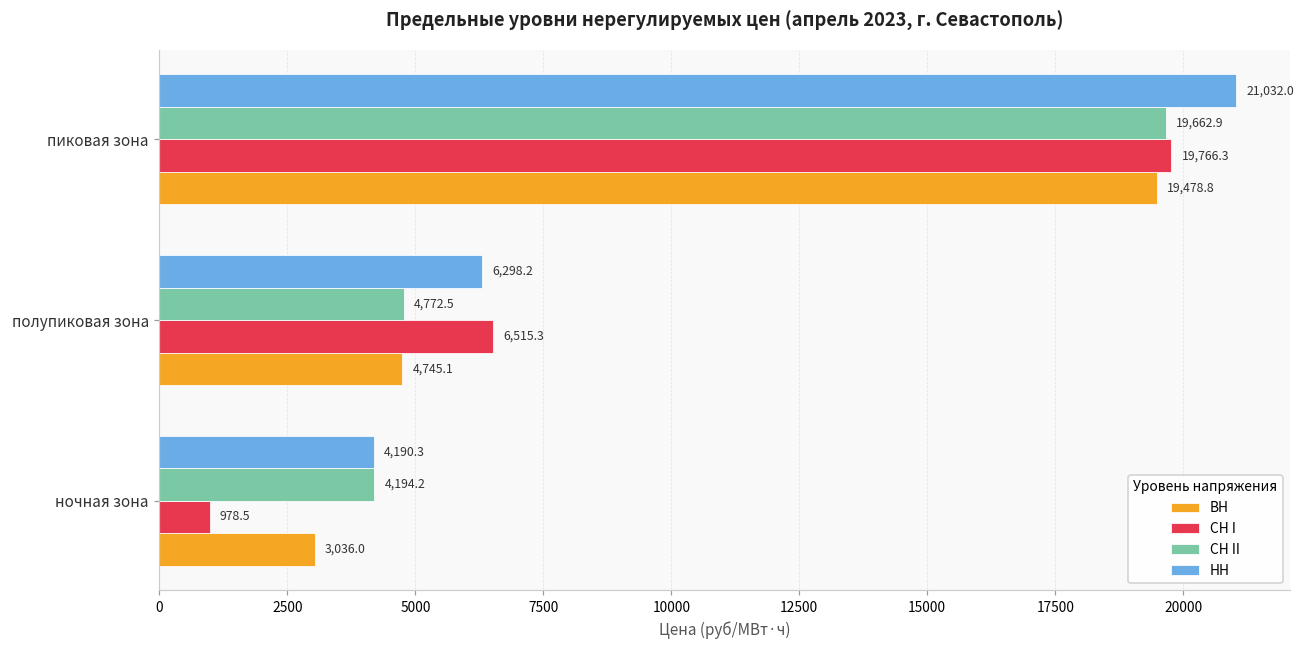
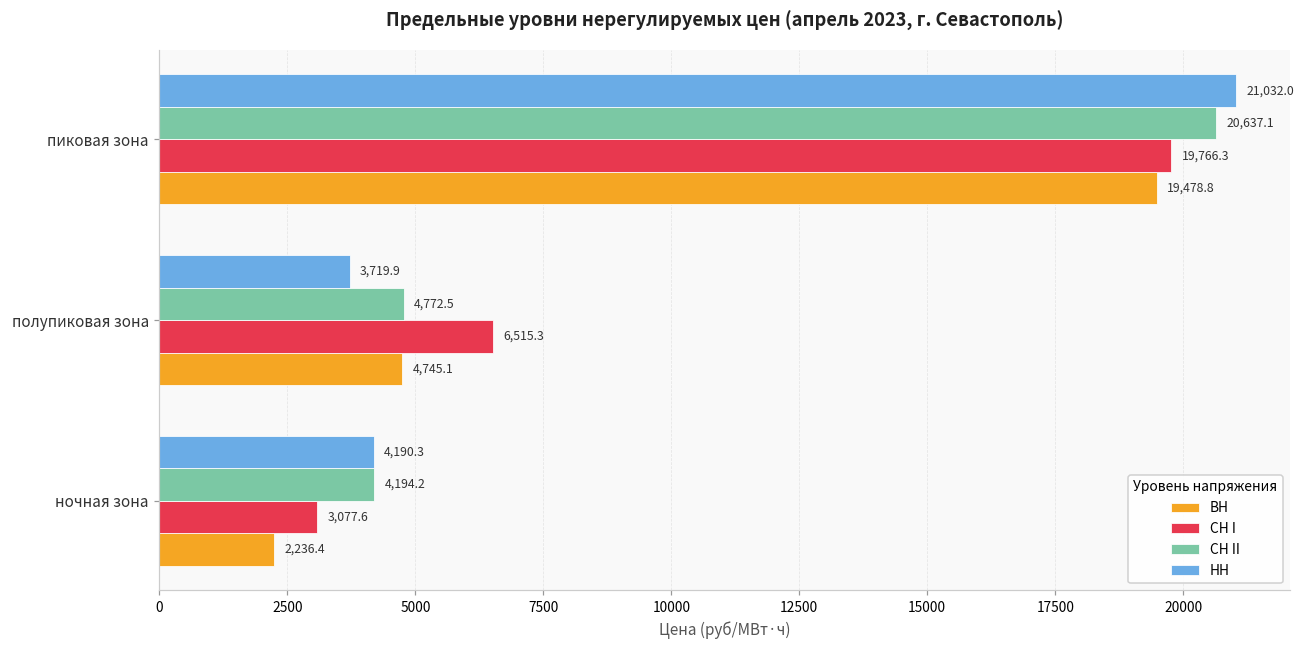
СН II, пиковая зона: 19,662.9 -> 20,637.1
НН, полупиковая зона: 6,298.2 -> 3,719.9
СН I, ночная зона: 978.5 -> 3,077.6
ВН, ночная зона: 3,036.0 -> 2,236.4
